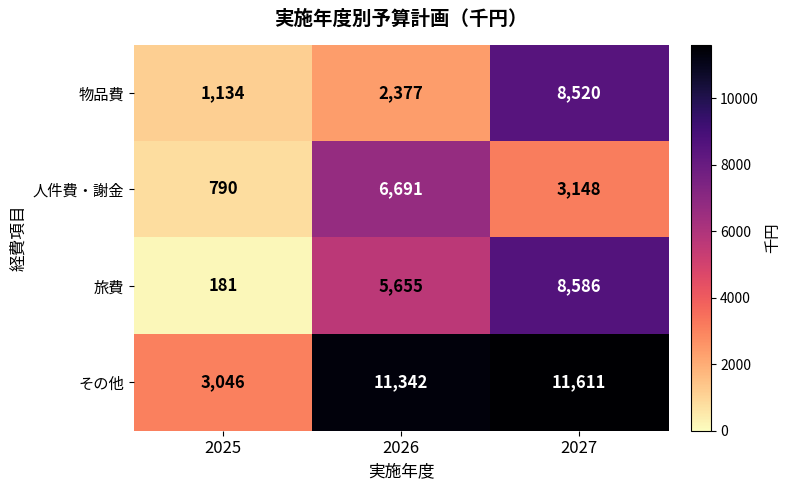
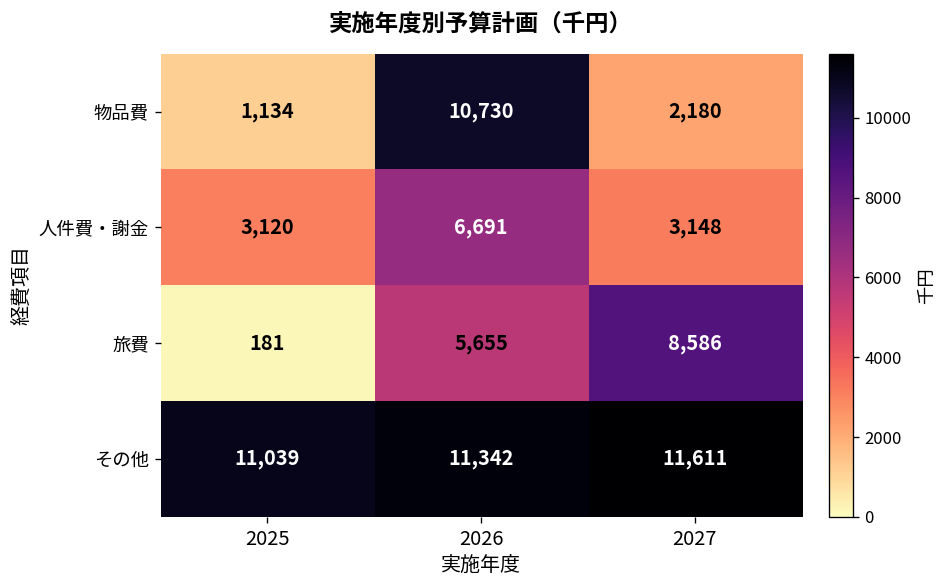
物品費, 2026: 2,377 -> 10,730
物品費, 2027: 8,520 -> 2,180
人件費・謝金, 2025: 790 -> 3,120
その他, 2025: 3,046 -> 11,039
